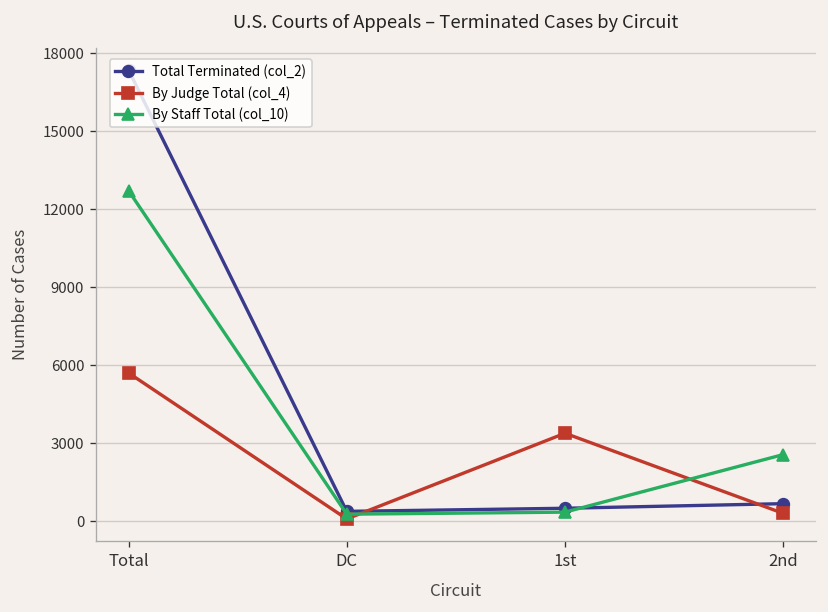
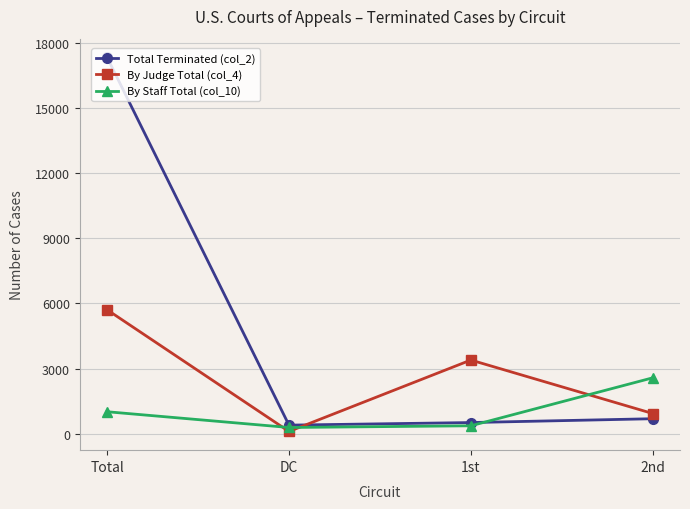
By Staff Total (col_10), Total: 12700 -> 1000
By Judge Total (col_4), 2nd: 300 -> 900
